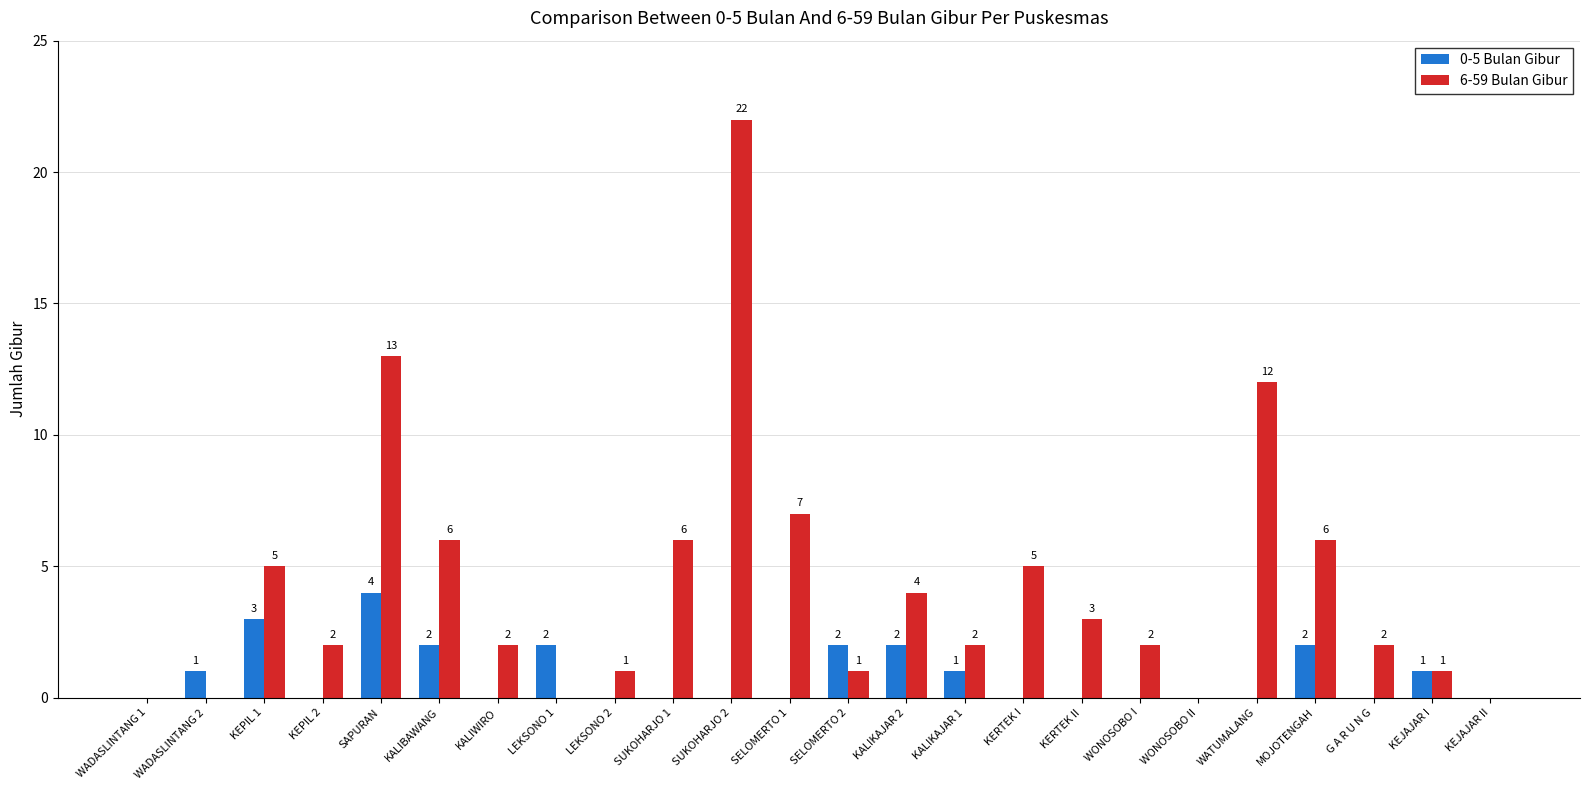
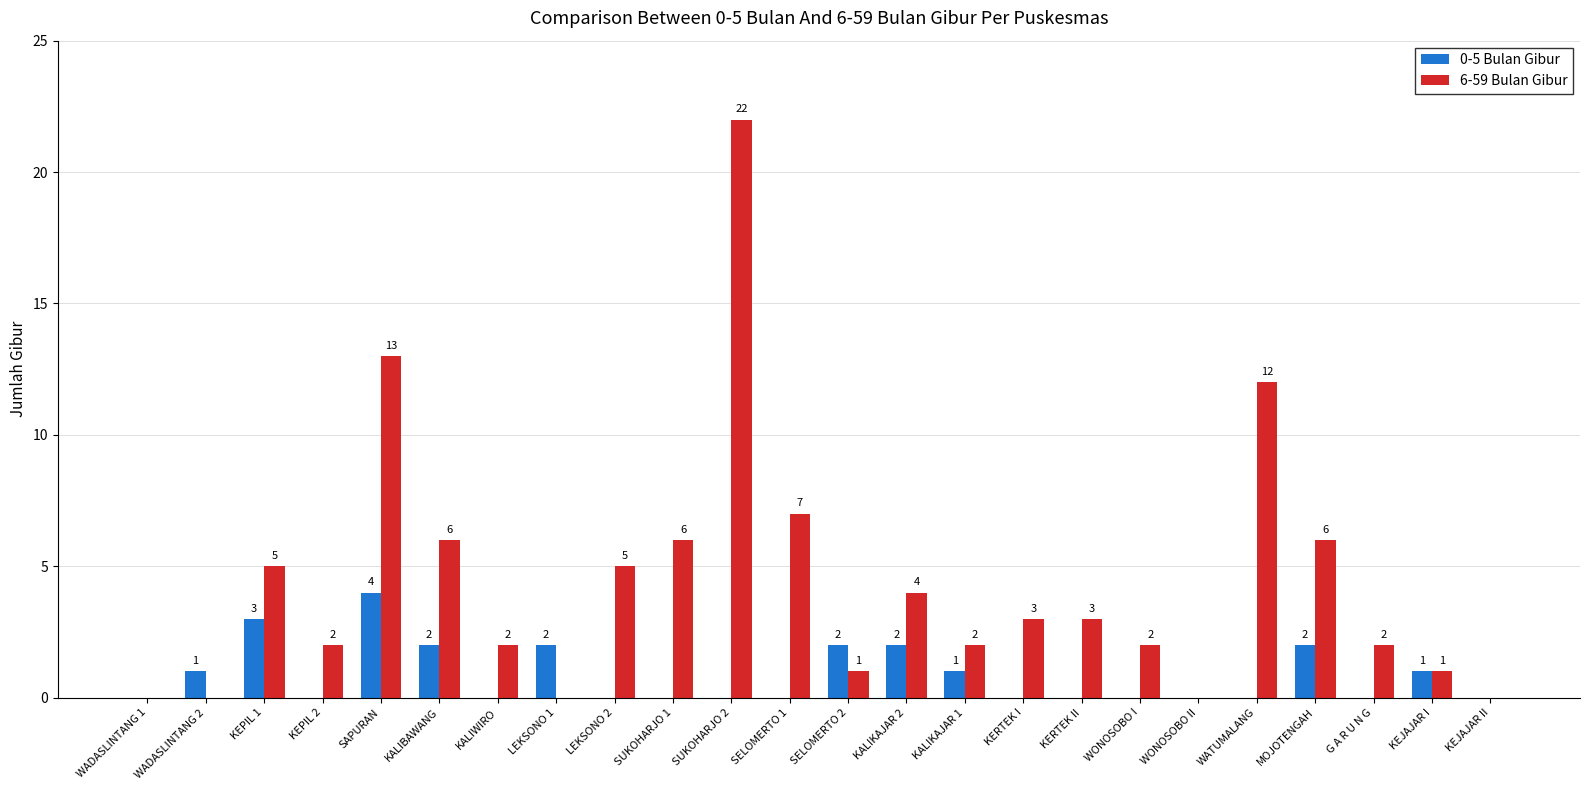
6-59 Bulan Gibur, LEKSONO 2: 1 -> 5
6-59 Bulan Gibur, KERTEK I: 5 -> 3
